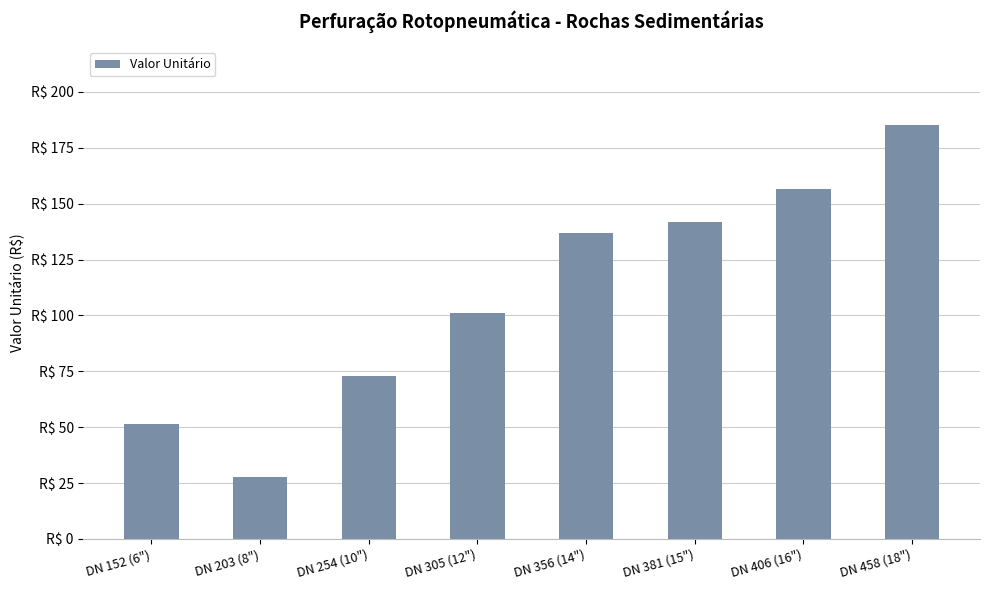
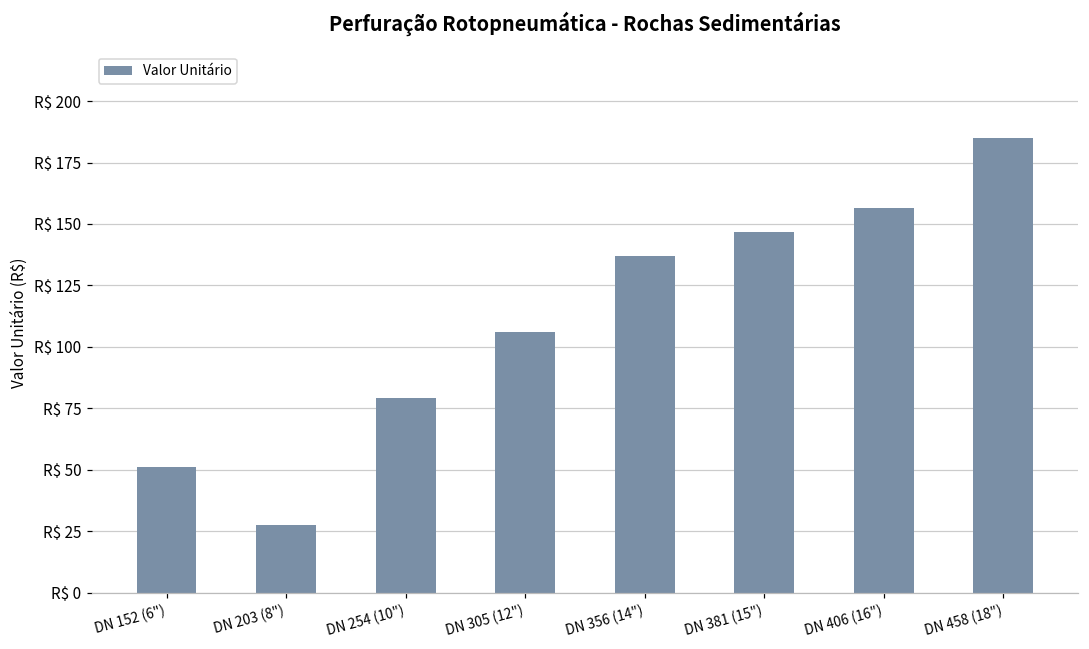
DN 254 (10"): R$ 73 -> R$ 79
DN 305 (12"): R$ 101 -> R$ 106
DN 381 (15"): R$ 142 -> R$ 147
